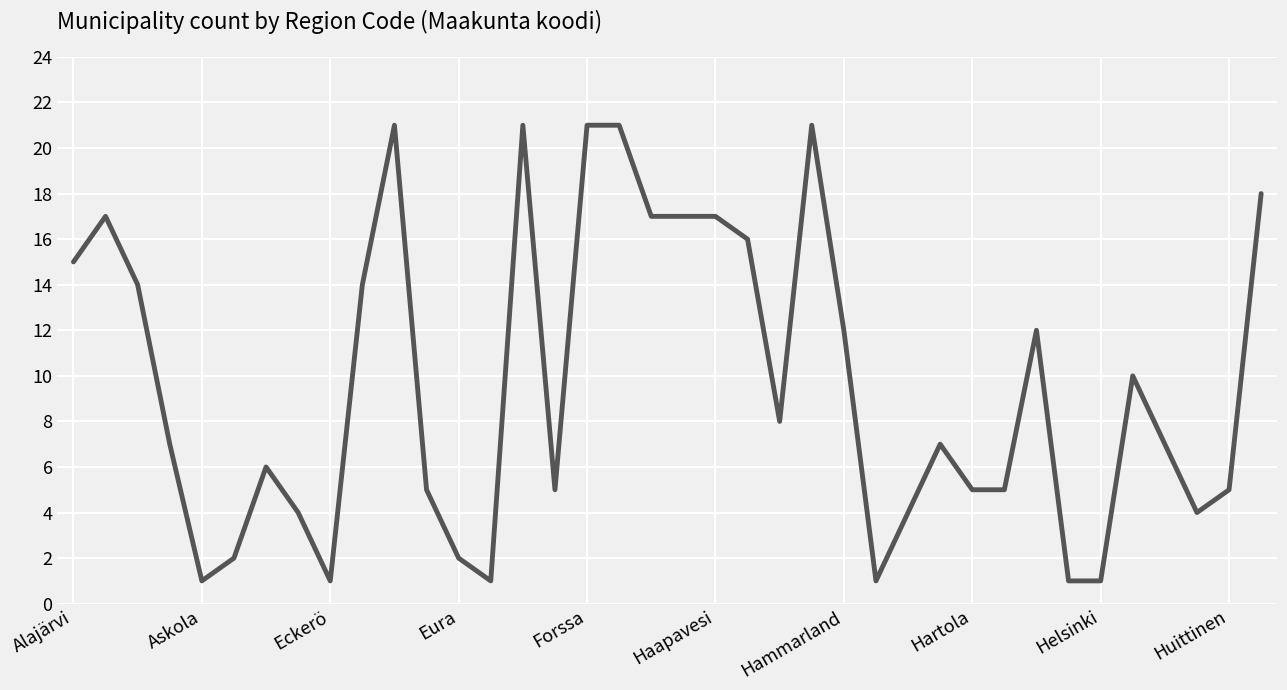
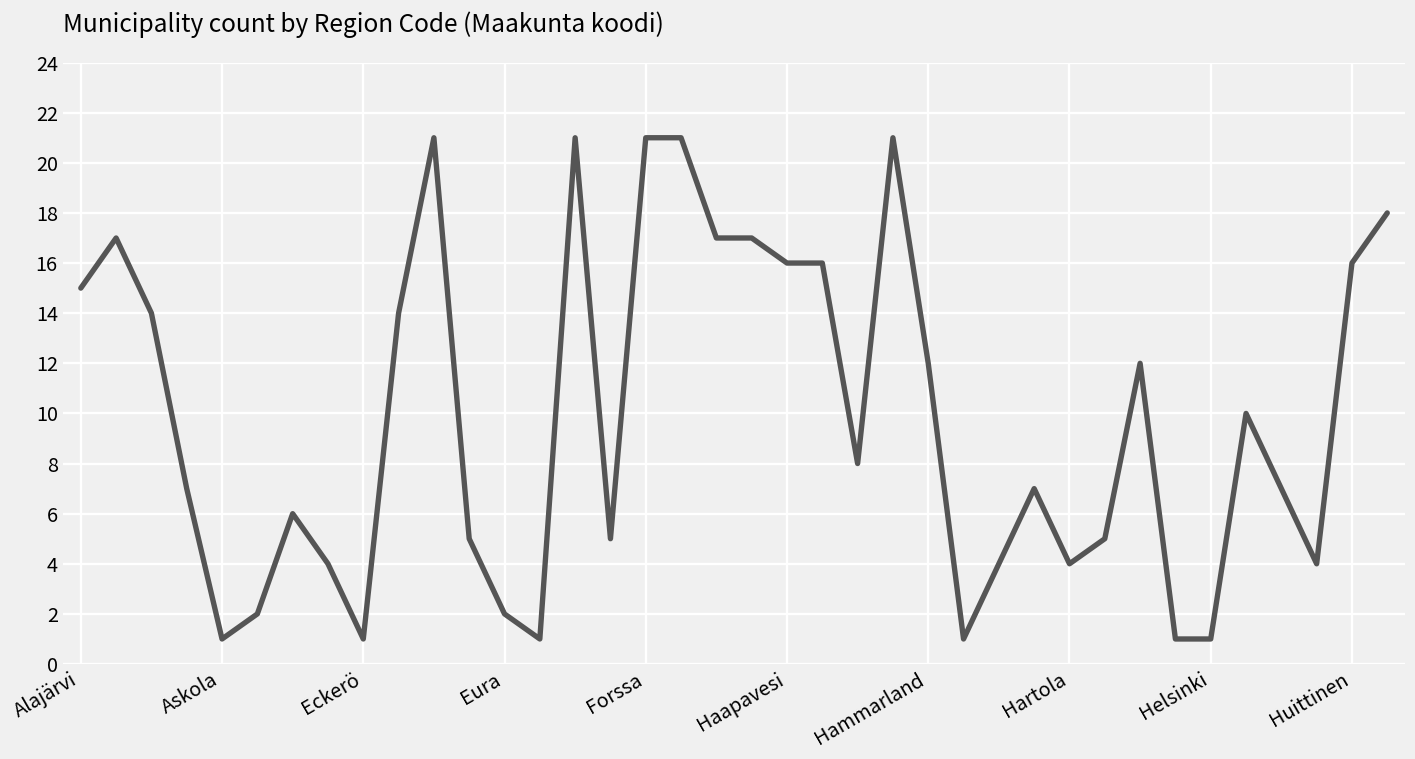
Haapavesi: 17 -> 16
Hartola: 5 -> 4
Huittinen: 5 -> 16
